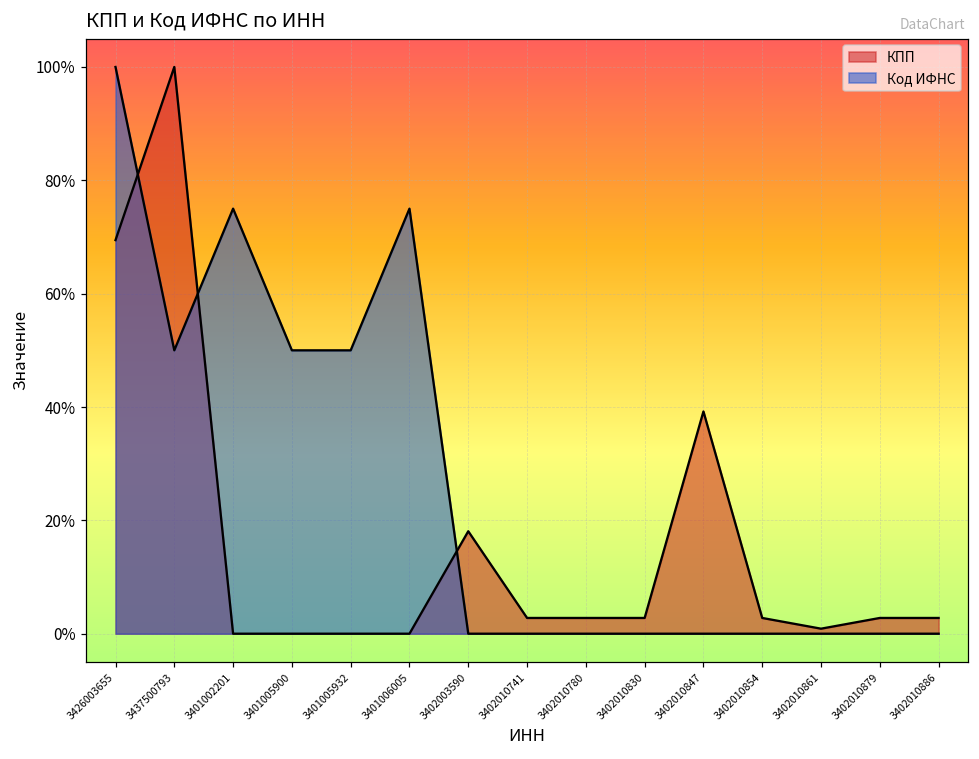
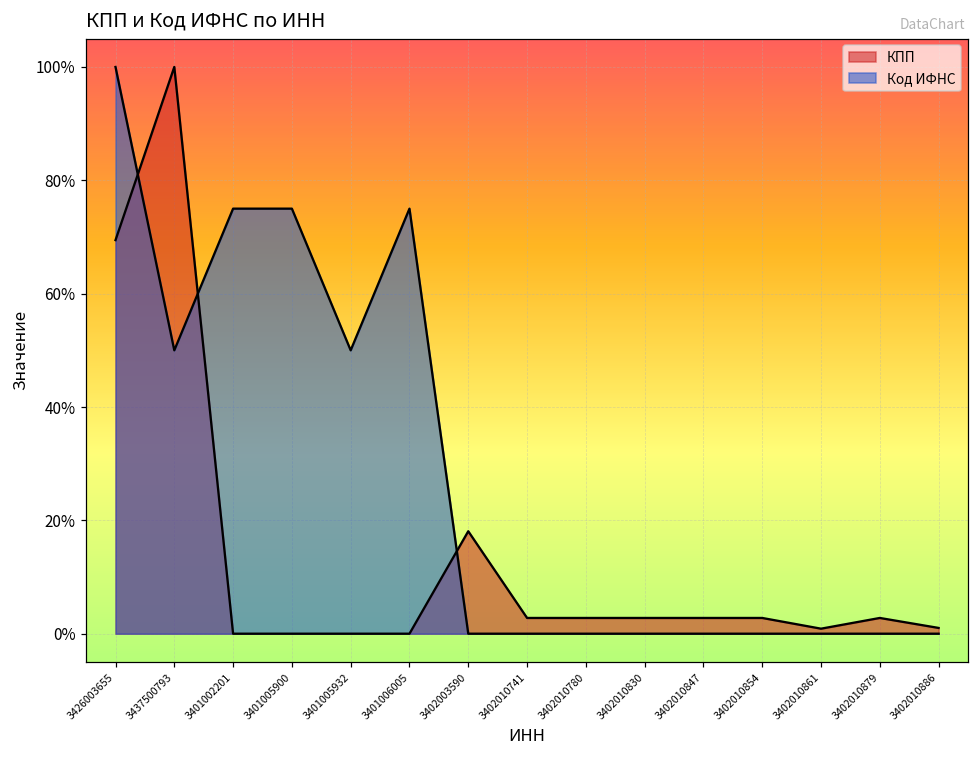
Код ИФНС, 3401005900: 50% -> 75%
КПП, 3402010847: 39% -> 3%
КПП, 3402010886: 3% -> 1%
